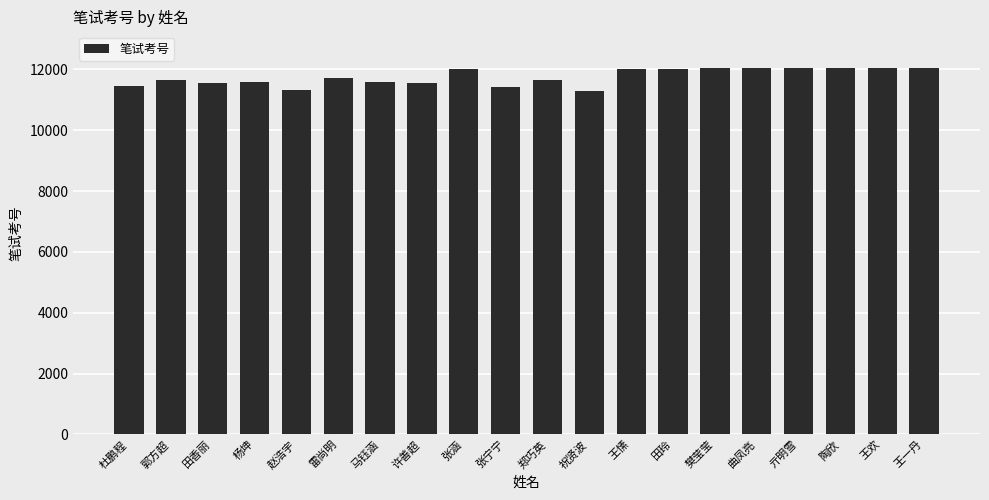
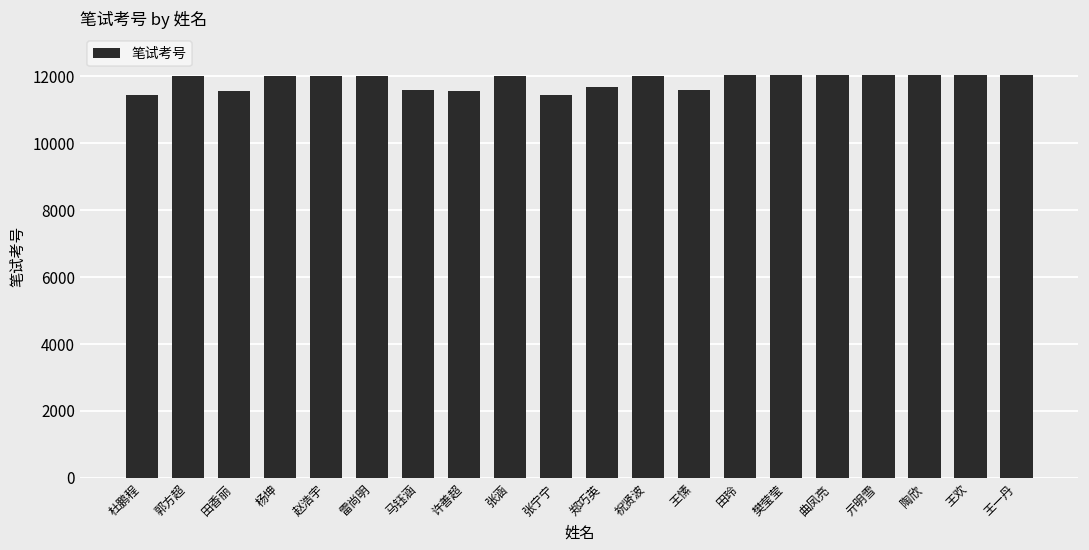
郭方超: 11700 -> 12000
杨坤: 11600 -> 12000
赵浩宇: 11300 -> 12000
雷尚明: 11700 -> 12000
祝贤波: 11300 -> 12000
王愫: 12000 -> 11600
